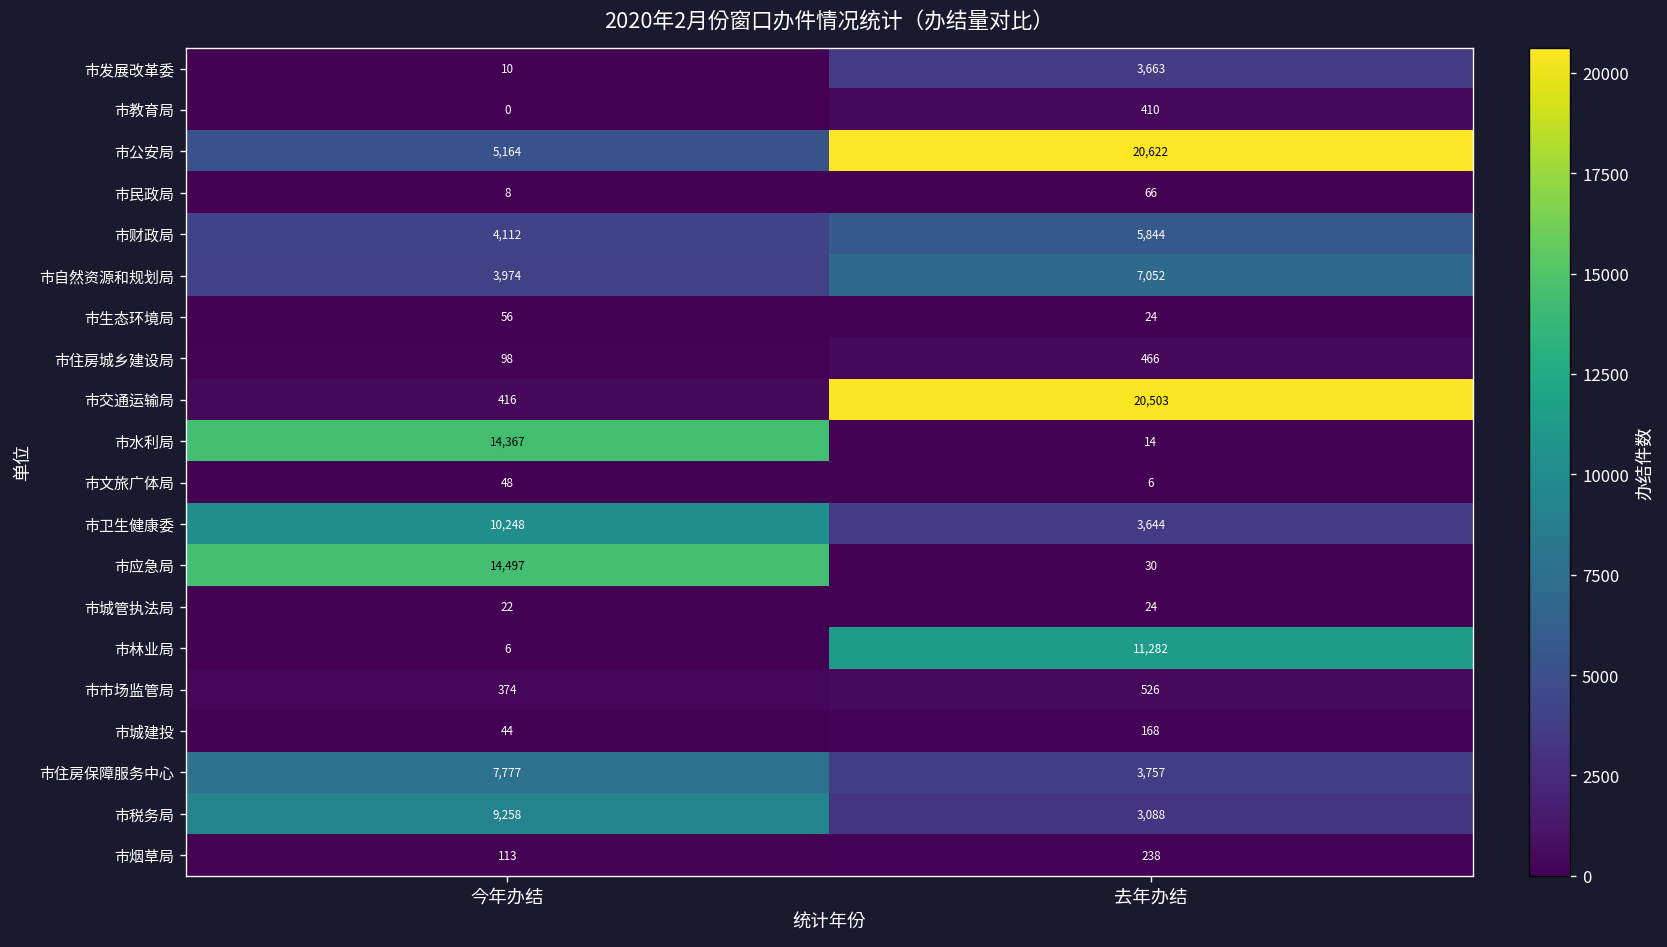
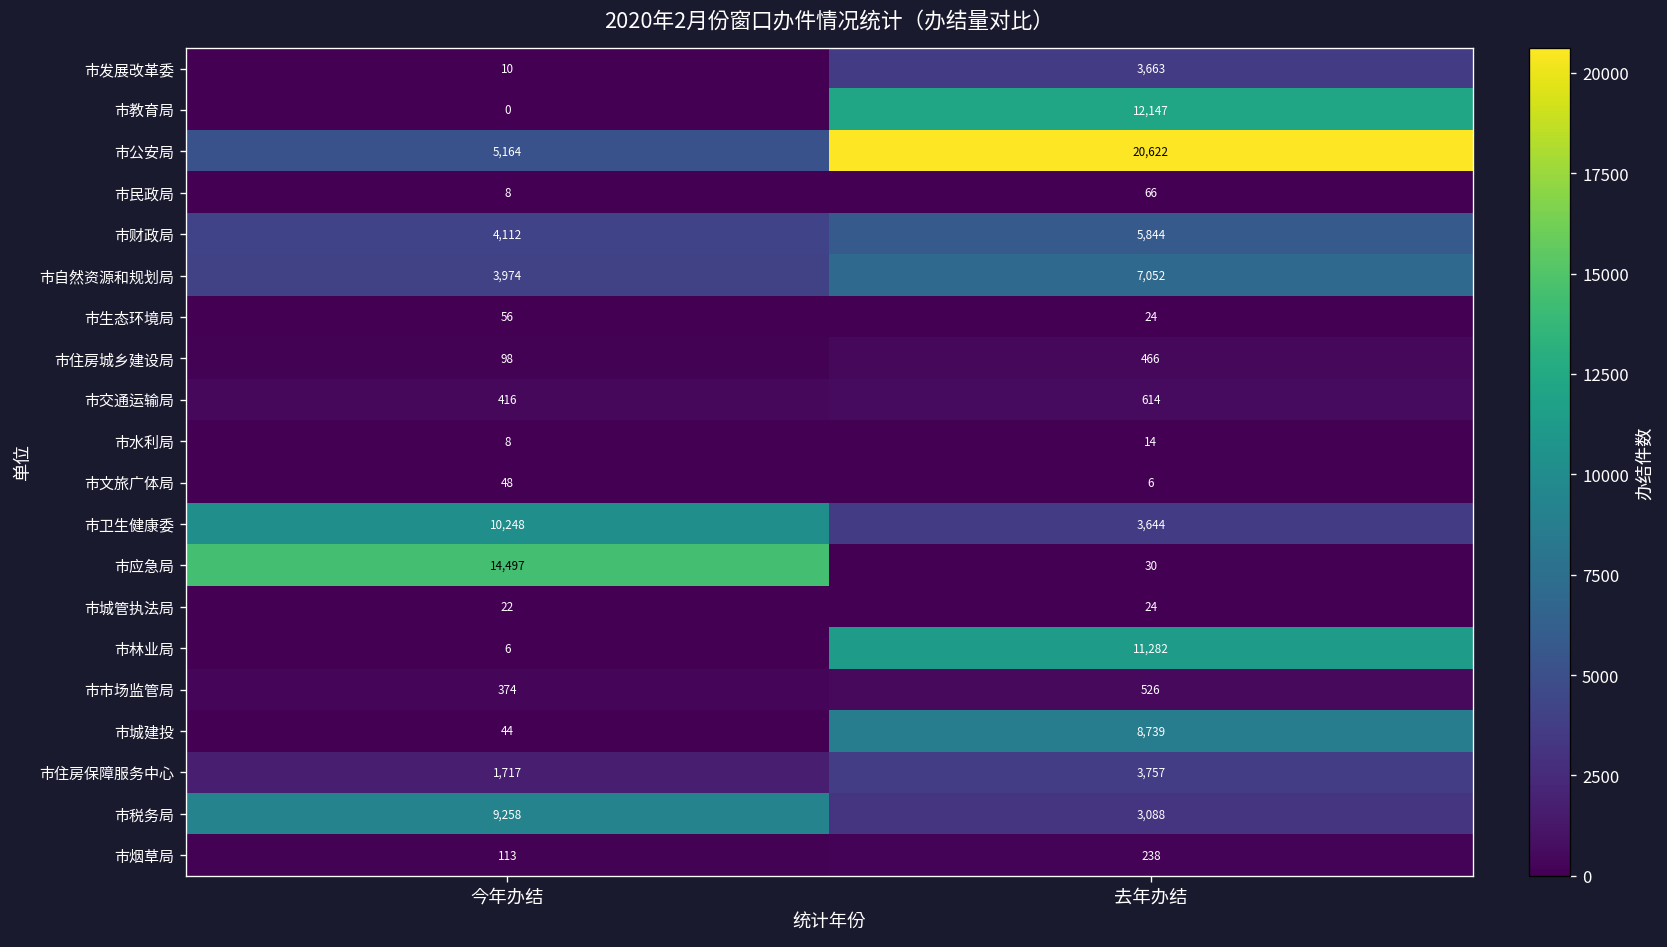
市教育局, 去年办结: 410 -> 12,147
市交通运输局, 去年办结: 20,503 -> 614
市水利局, 今年办结: 14,367 -> 8
市城建投, 去年办结: 168 -> 8,739
市住房保障服务中心, 今年办结: 7,777 -> 1,717
